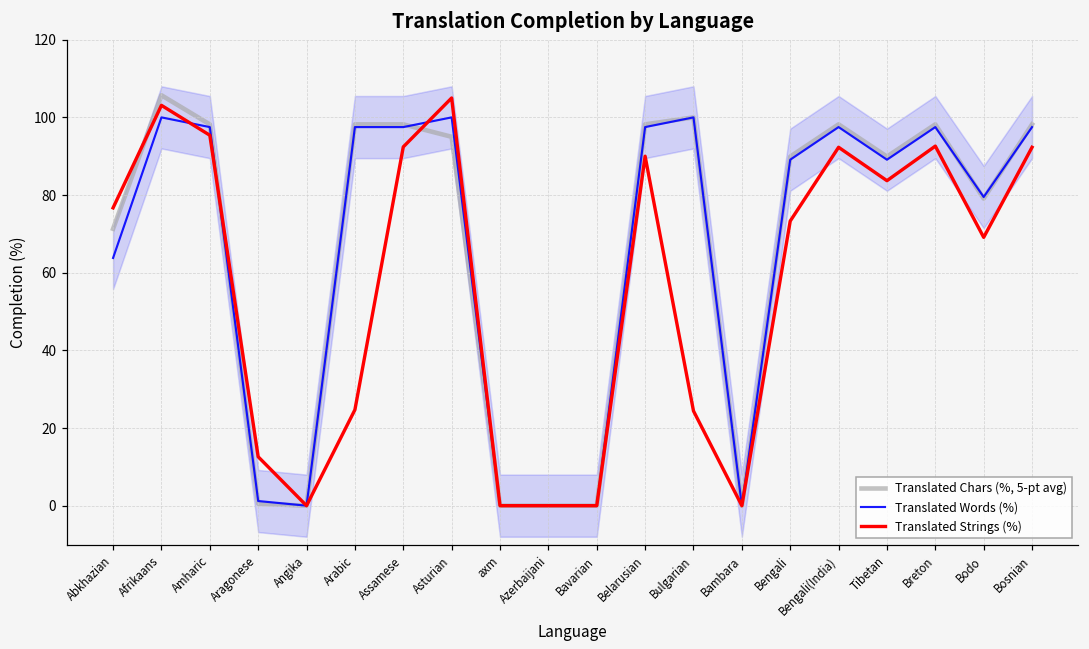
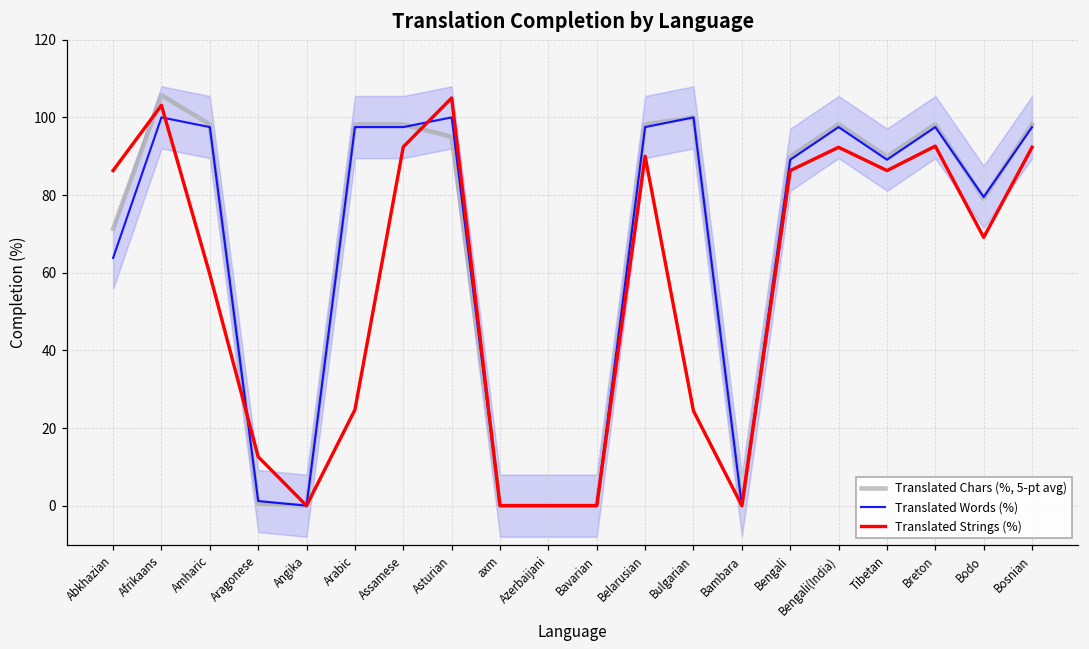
Translated Strings (%), Abkhazian: 77 -> 86
Translated Strings (%), Amharic: 95 -> 60
Translated Strings (%), Bengali: 73 -> 86
Translated Strings (%), Tibetan: 84 -> 86
